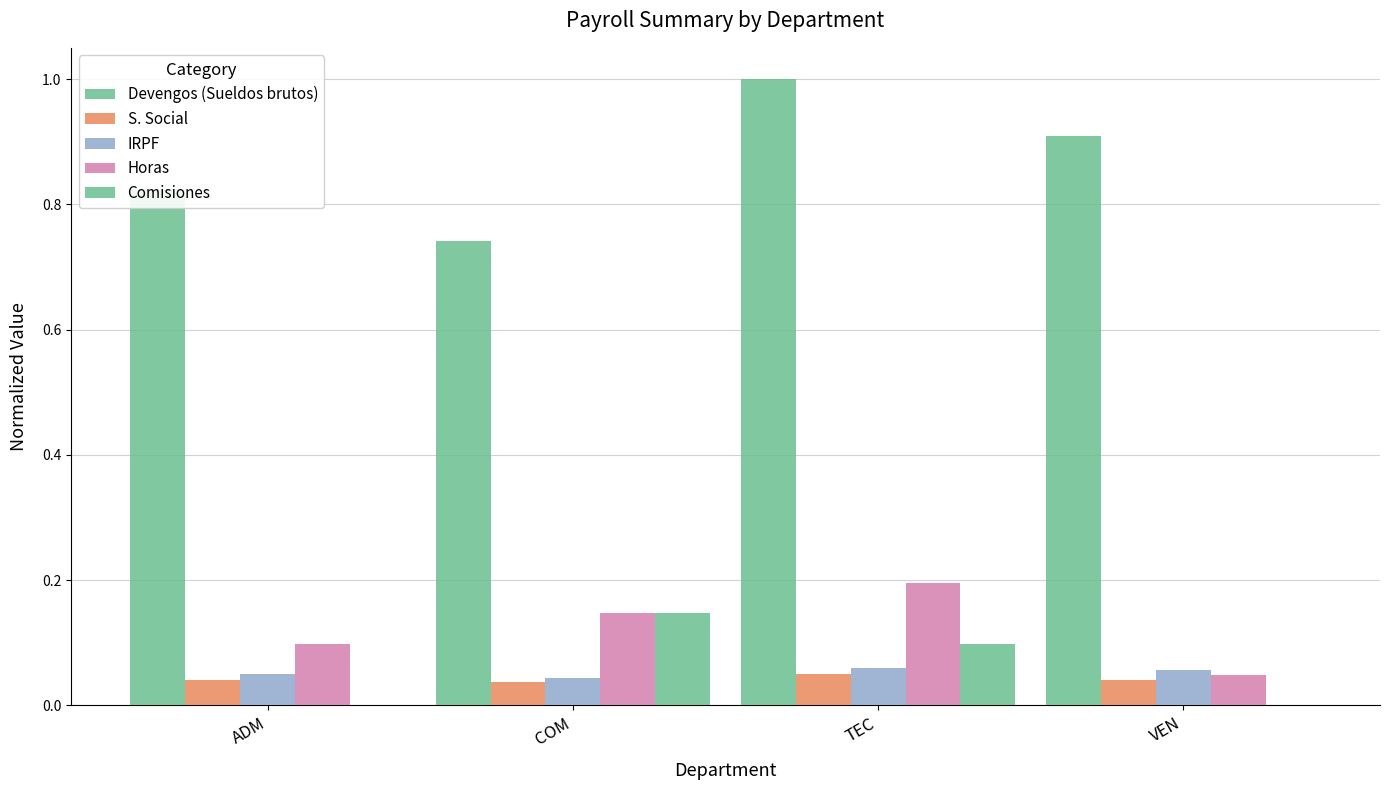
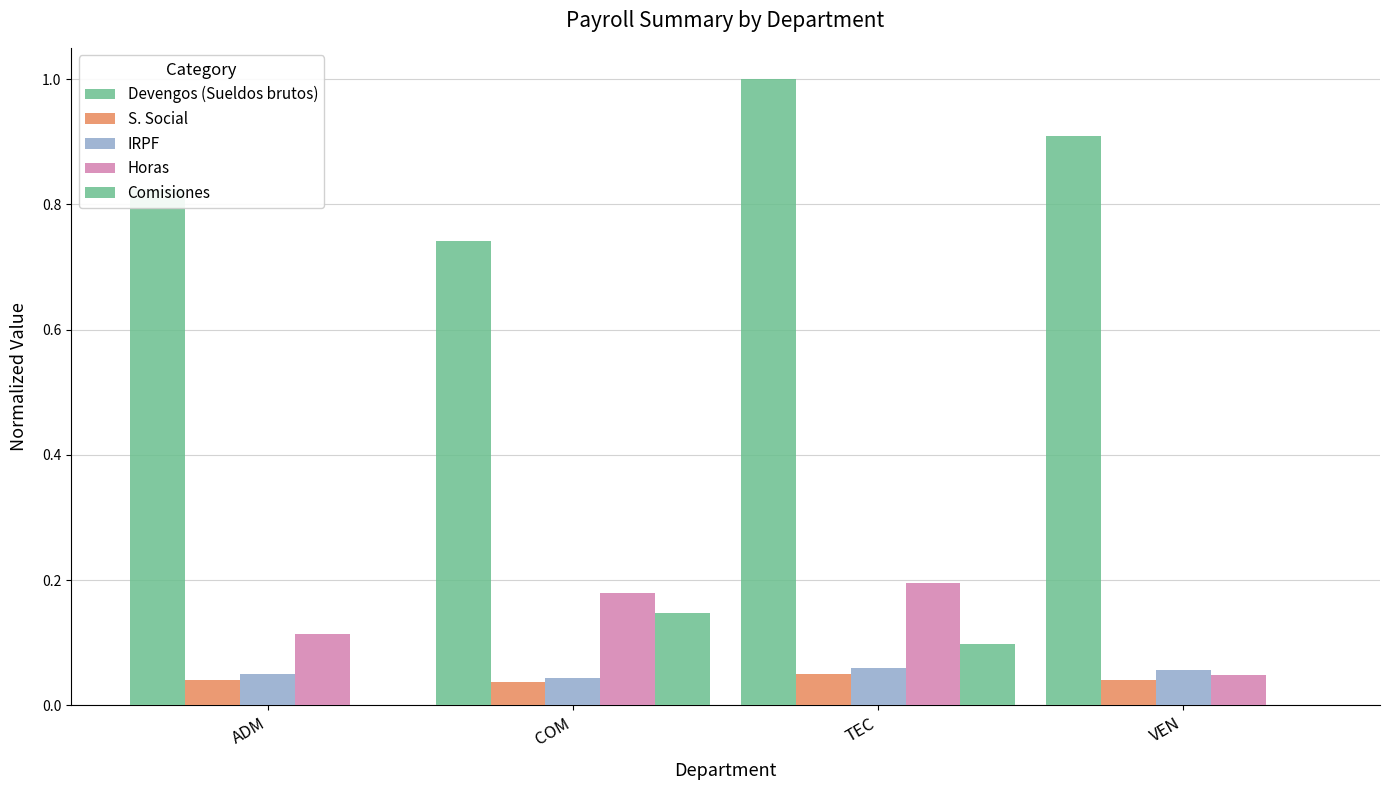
Horas, ADM: 0.10 -> 0.11
Horas, COM: 0.15 -> 0.18
